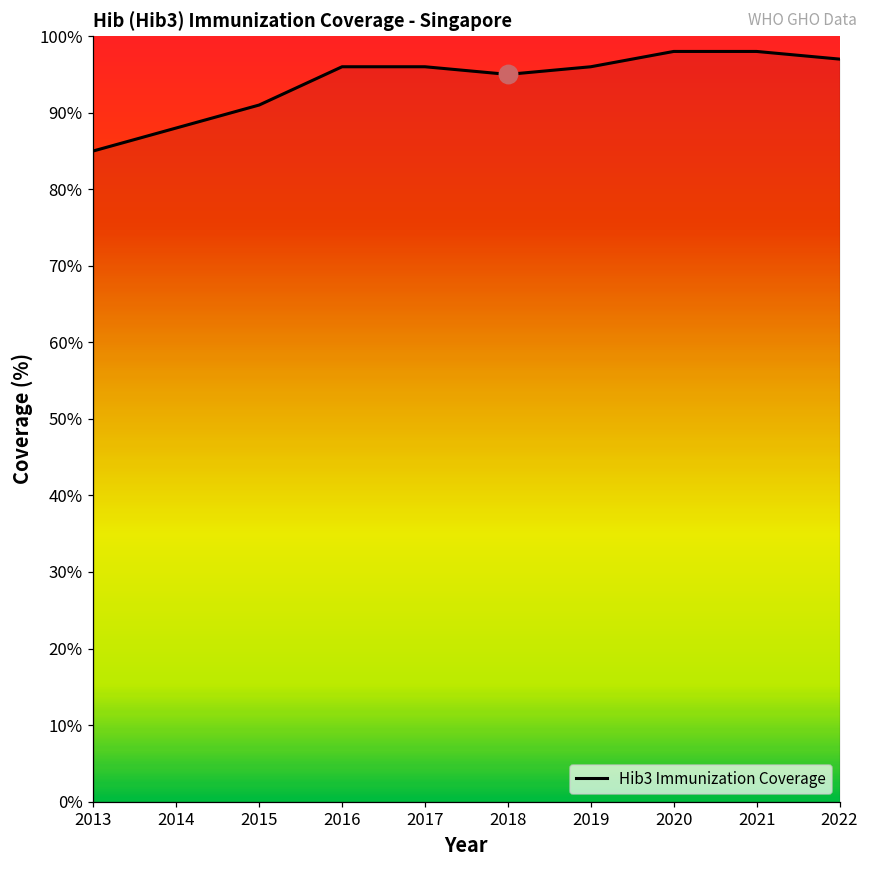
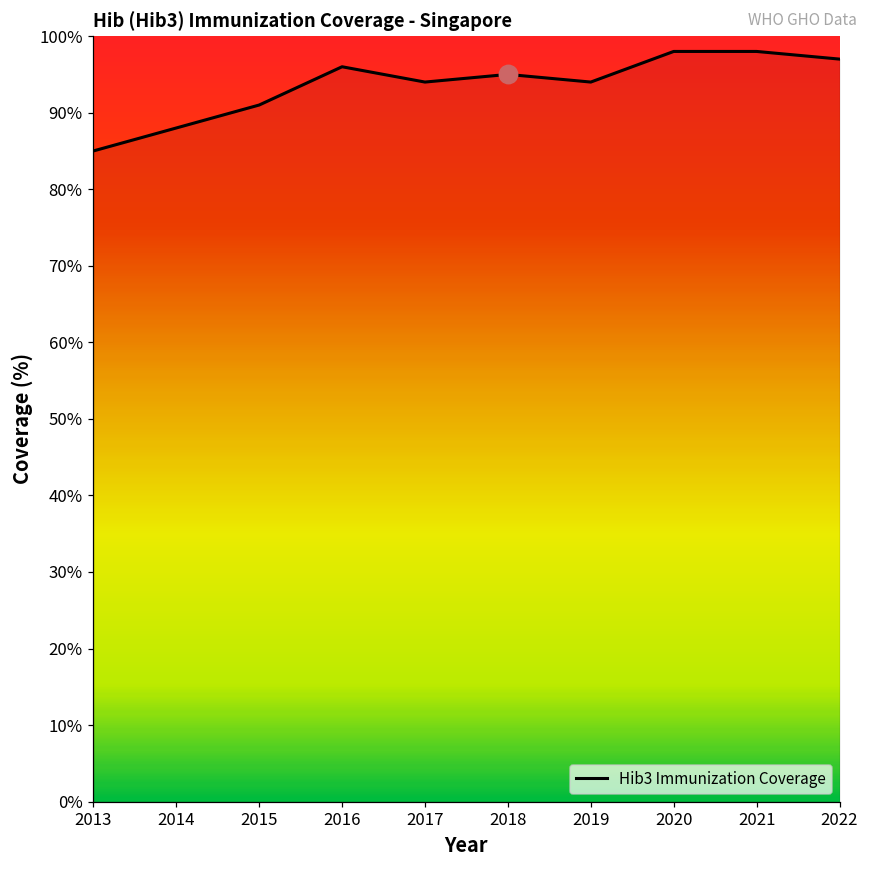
Hib3 Immunization Coverage, 2017: 96% -> 94%
Hib3 Immunization Coverage, 2019: 96% -> 94%
